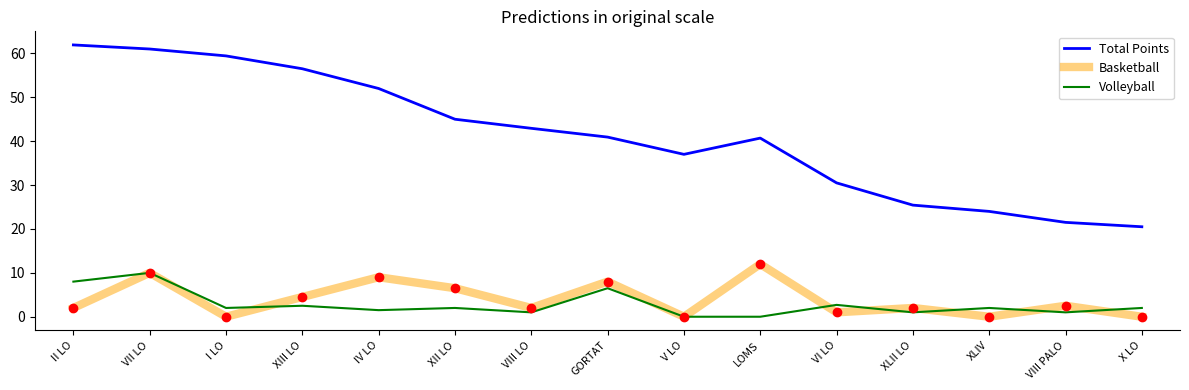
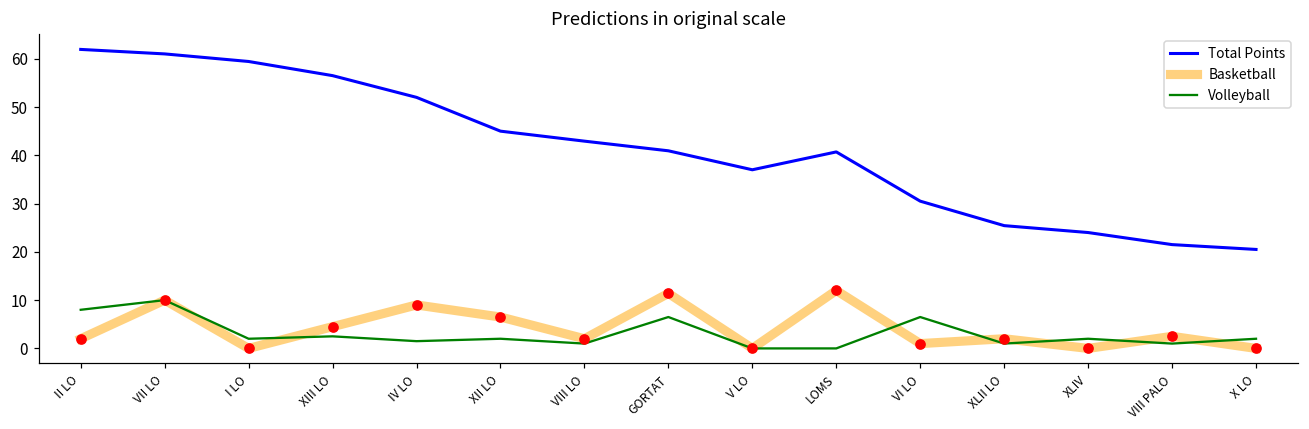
Basketball, GORTAT: 8 -> 11
Volleyball, VI LO: 3 -> 7
